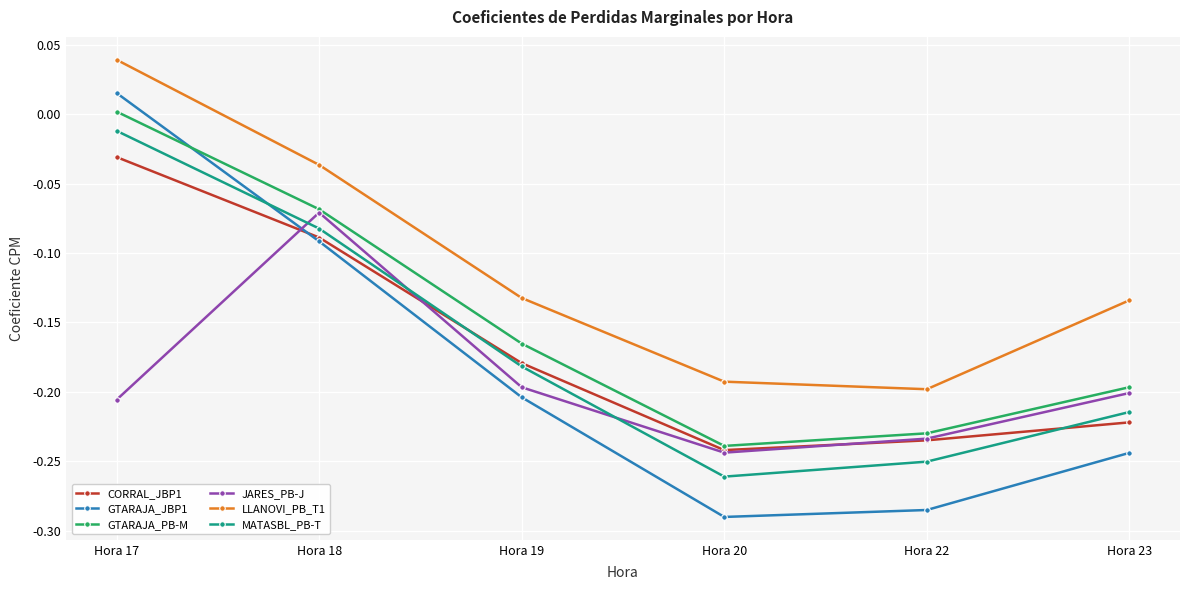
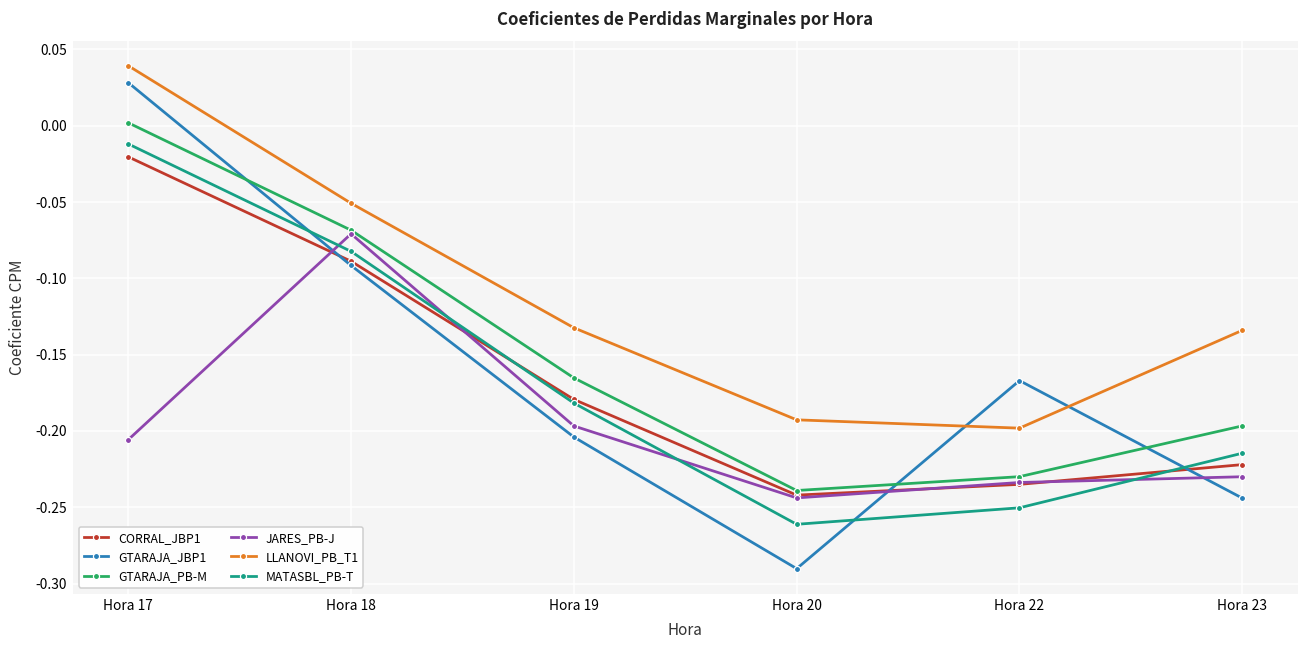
CORRAL_JBP1, Hora 17: -0.031 -> -0.020
GTARAJA_JBP1, Hora 17: 0.015 -> 0.028
LLANOVI_PB_T1, Hora 18: -0.036 -> -0.051
GTARAJA_JBP1, Hora 22: -0.285 -> -0.167
JARES_PB-J, Hora 23: -0.201 -> -0.230
